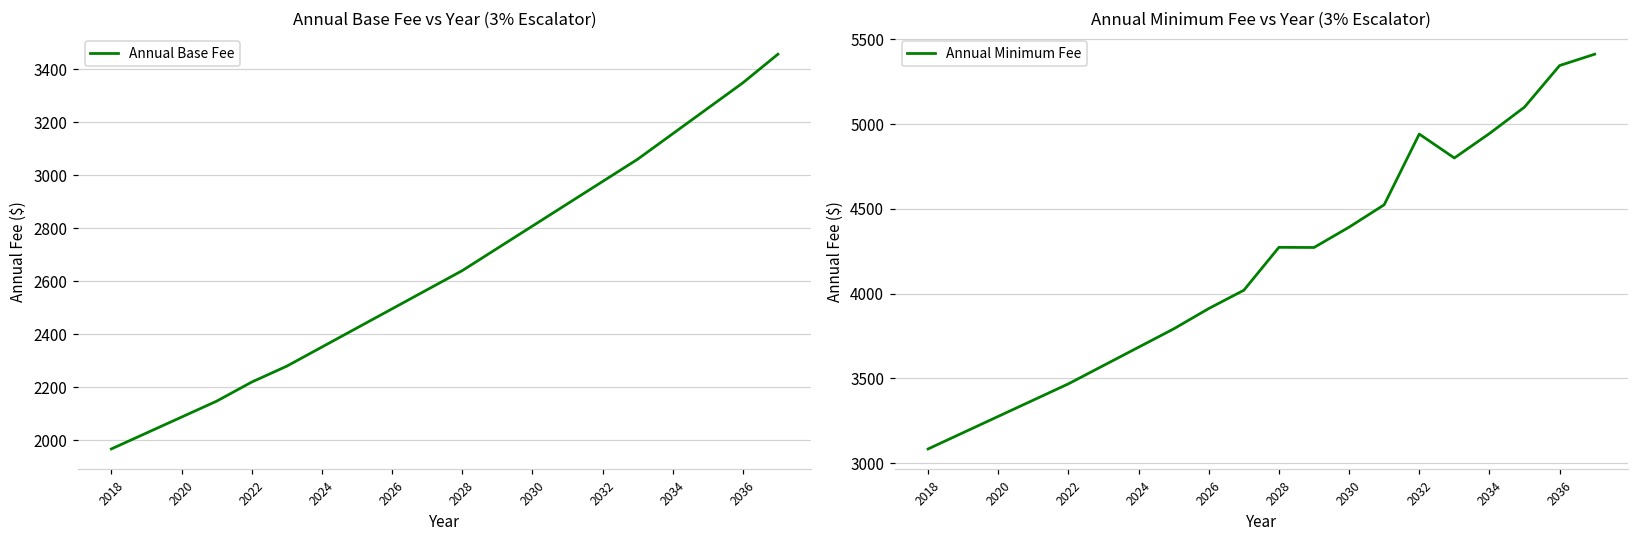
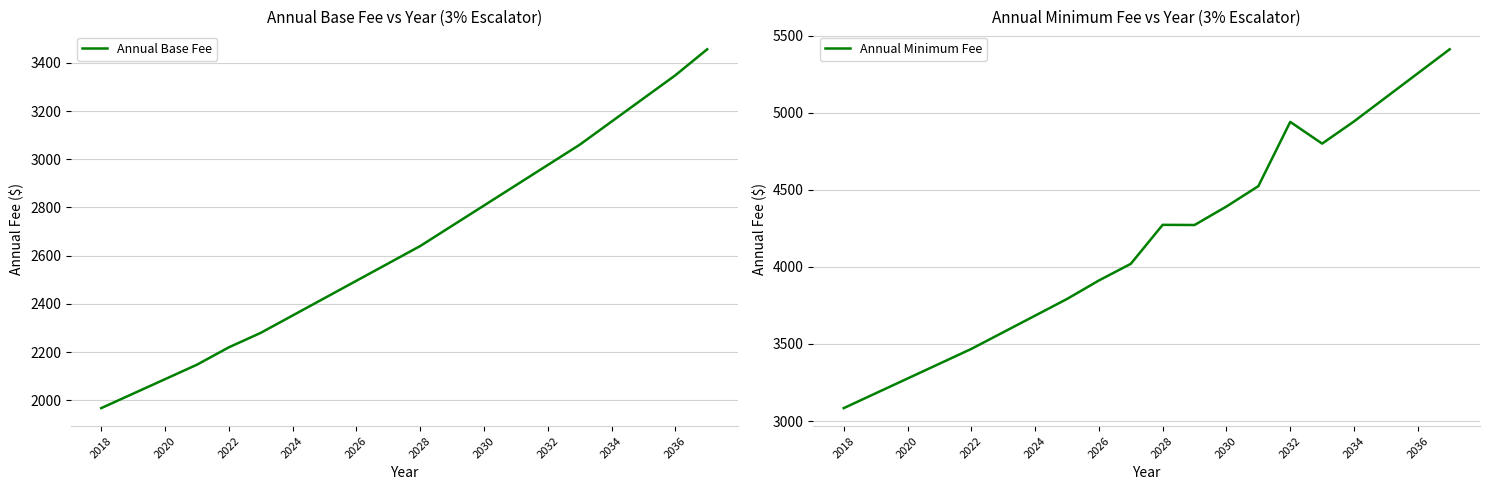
Annual Minimum Fee vs Year (3% Escalator), 2036: 5350 -> 5260
